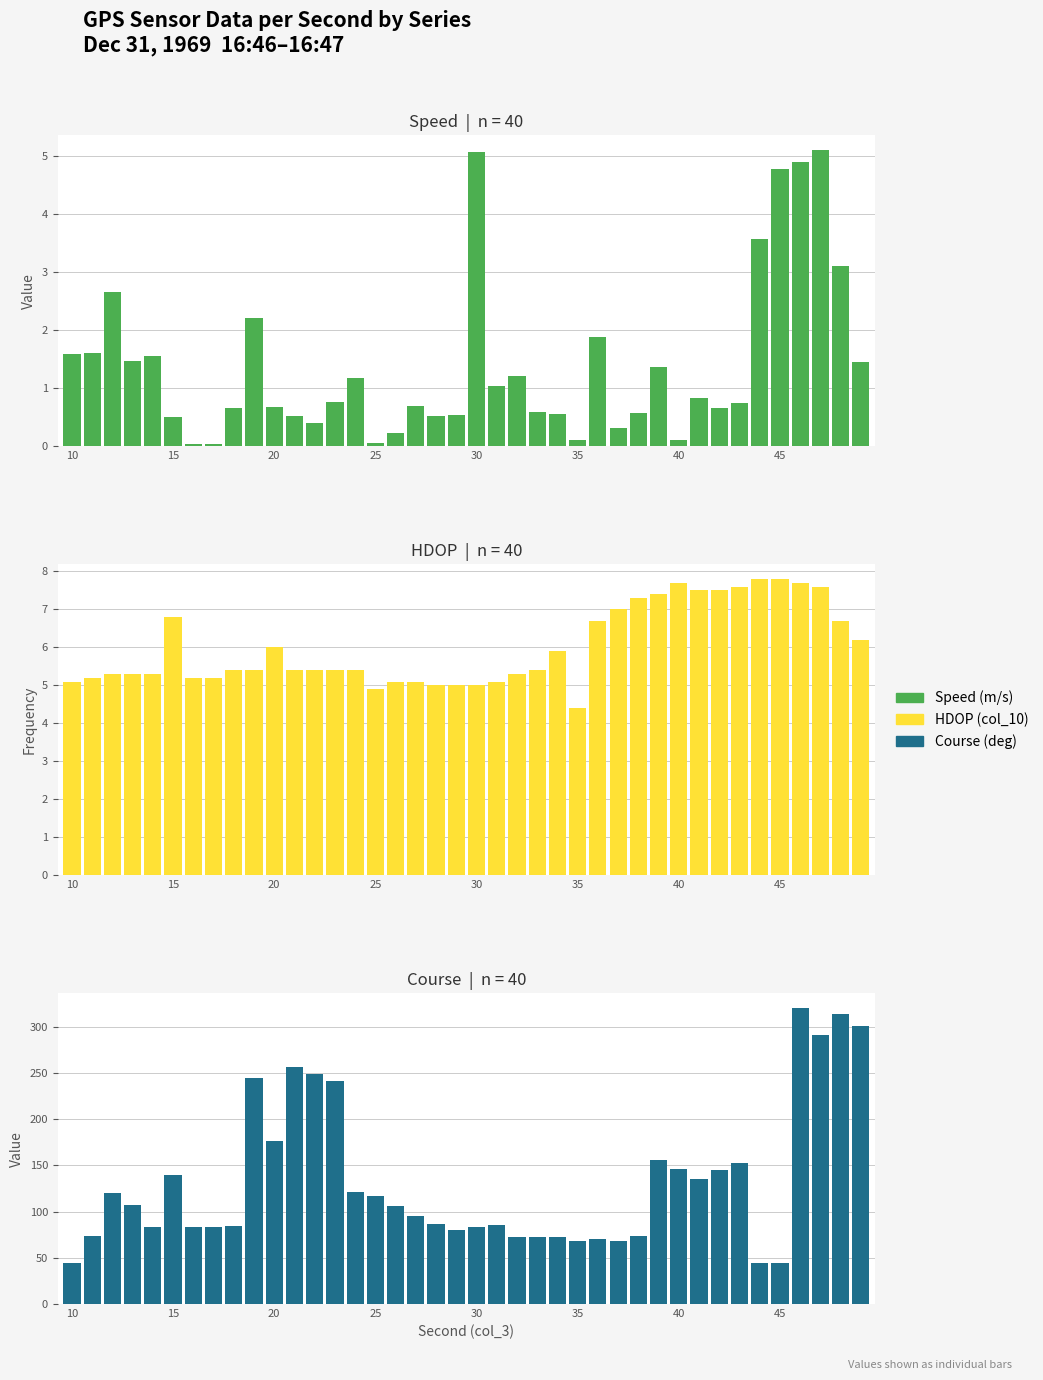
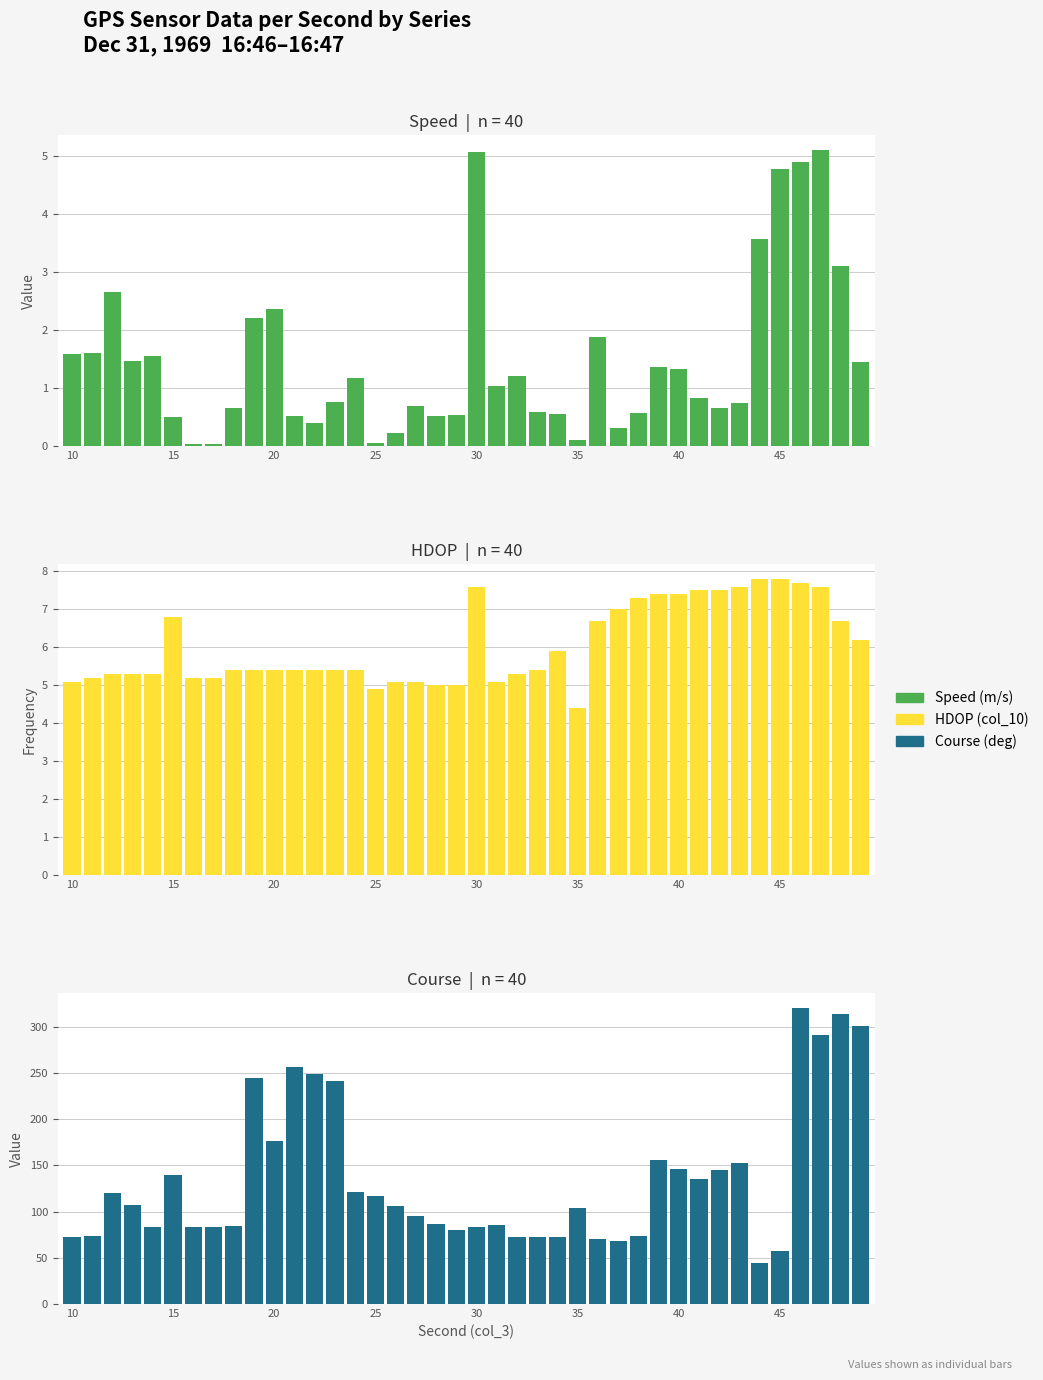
Speed | n = 40, 20: 0.7 -> 2.4
Speed | n = 40, 40: 0.1 -> 1.3
HDOP | n = 40, 20: 6.0 -> 5.4
HDOP | n = 40, 30: 5.0 -> 7.6
HDOP | n = 40, 40: 7.7 -> 7.4
Course | n = 40, 10: 40 -> 70
Course | n = 40, 35: 70 -> 100
Course | n = 40, 45: 40 -> 60
